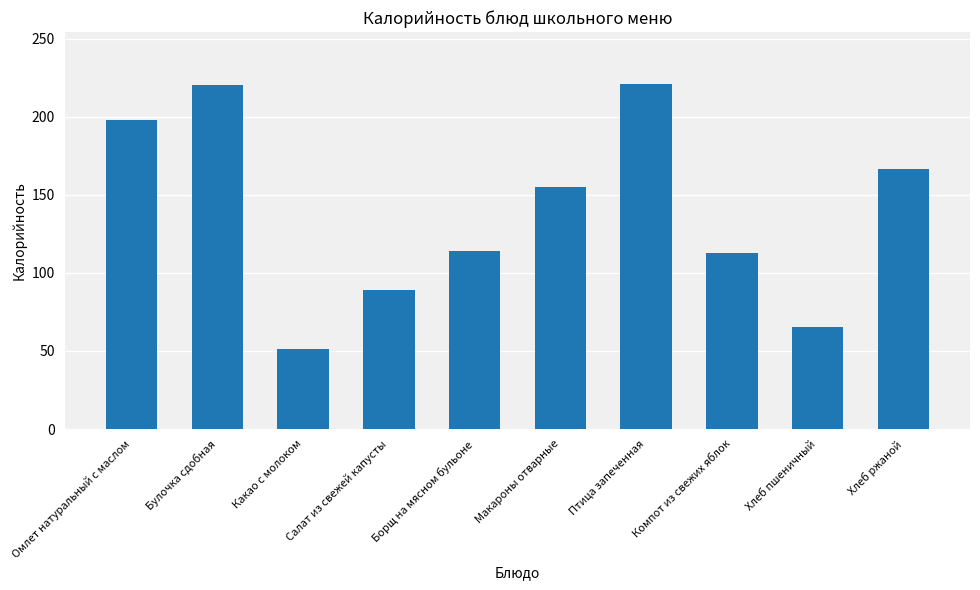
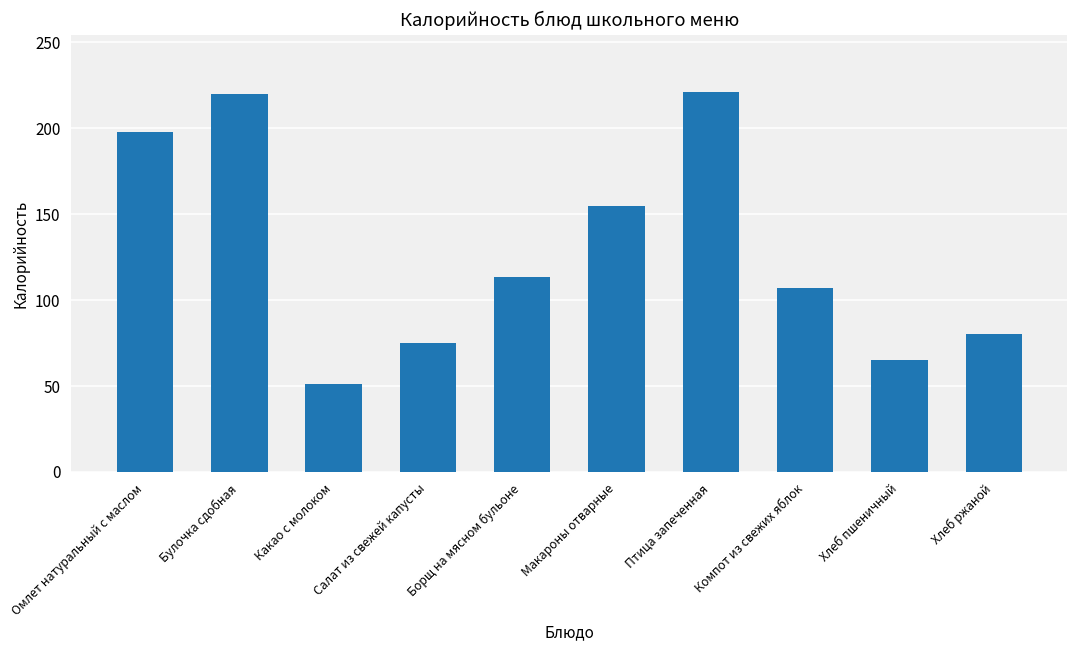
Салат из свежей капусты: 89 -> 75
Компот из свежих яблок: 113 -> 107
Хлеб ржаной: 167 -> 80
